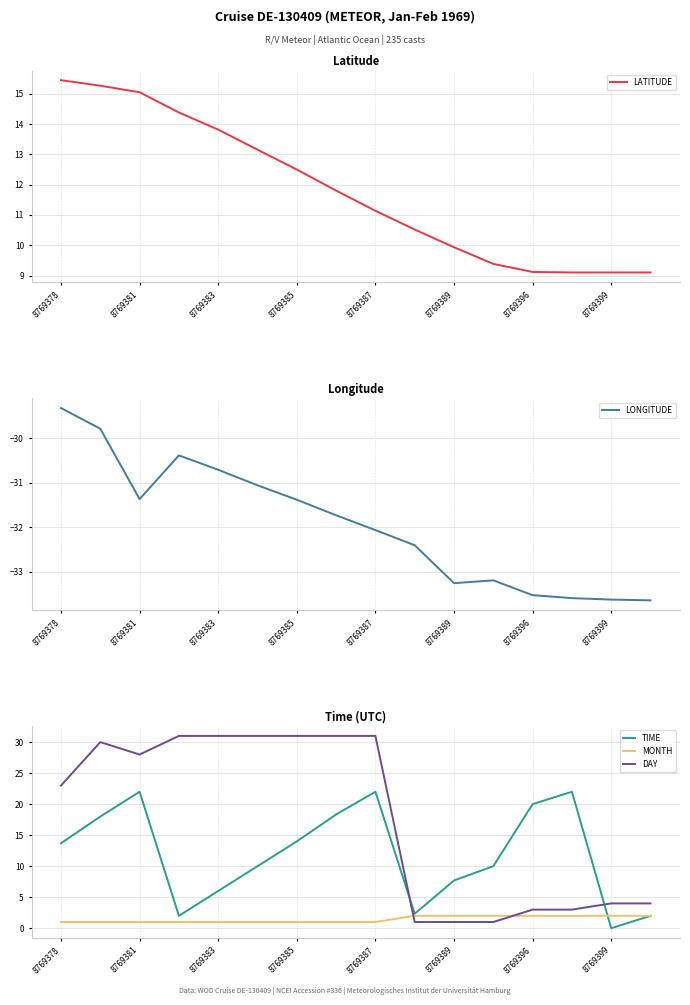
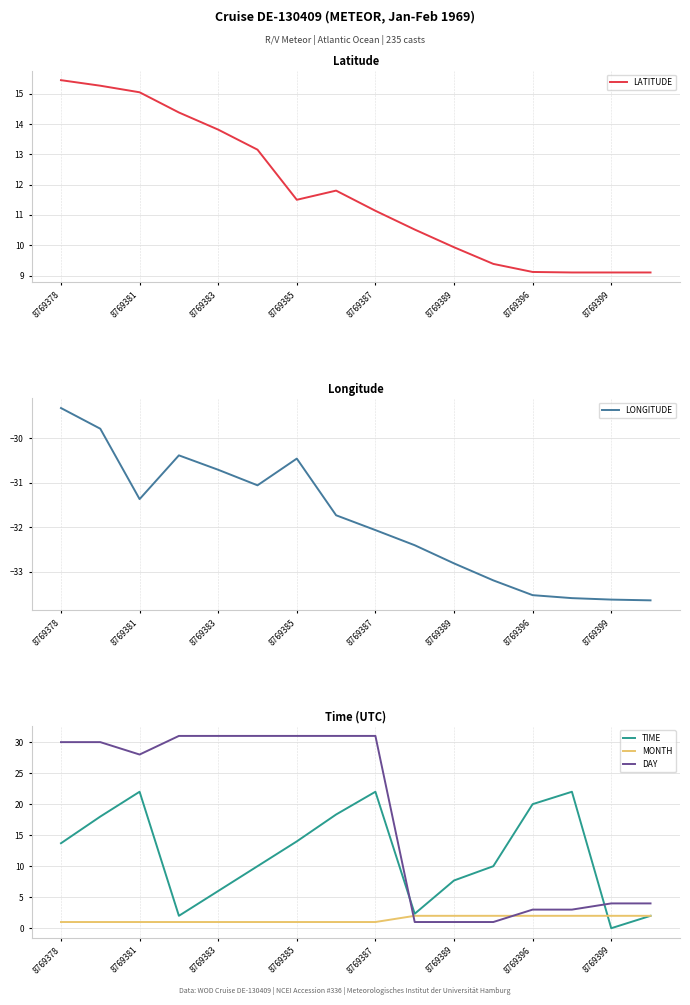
Latitude, 8769385: 12.5 -> 11.5
Longitude, 8769385: -31.4 -> -30.5
Longitude, 8769389: -33.3 -> -32.8
Time (UTC), DAY, 8769378: 23 -> 30
